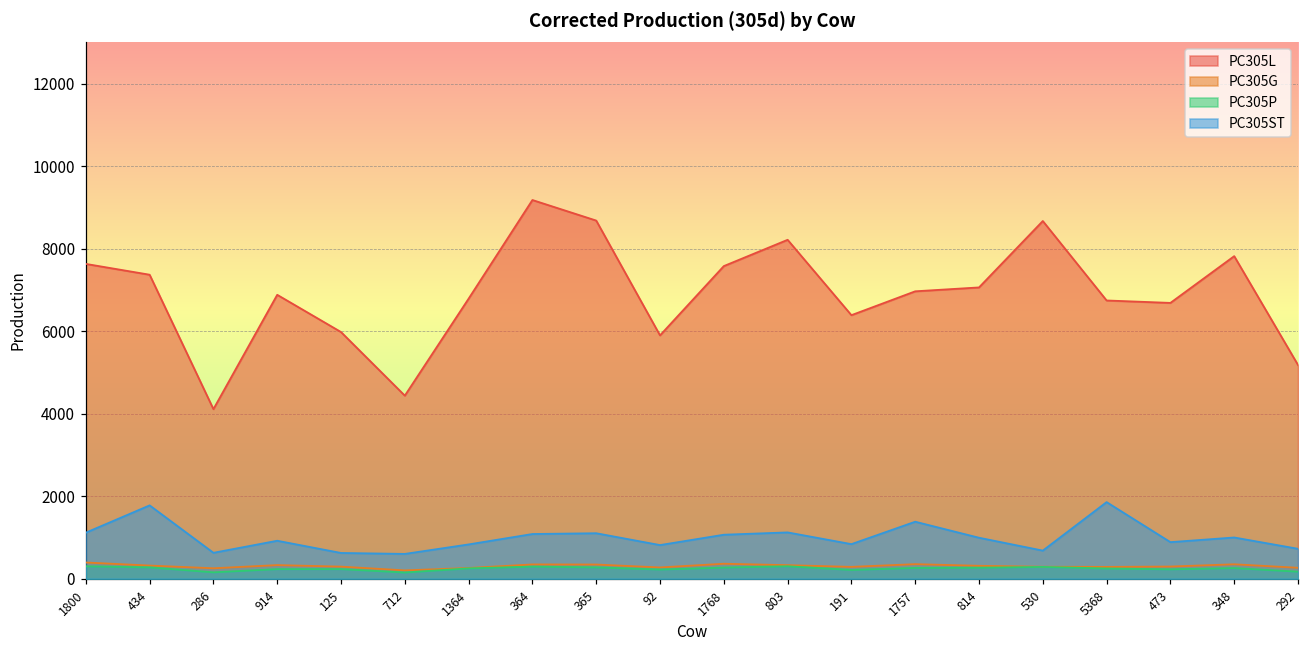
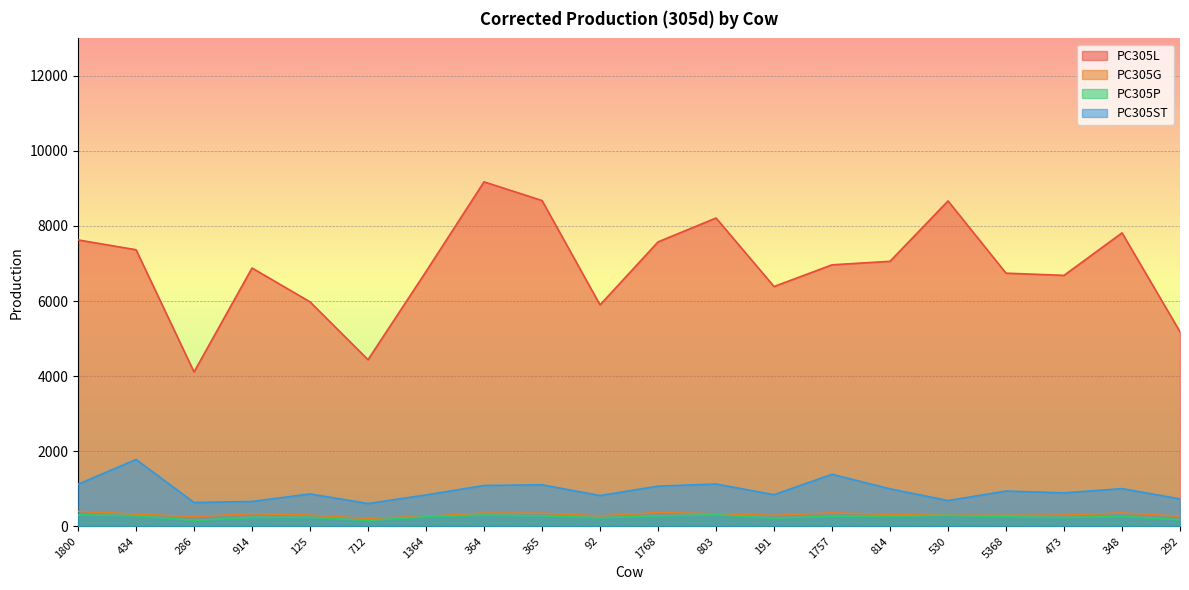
PC305ST, 914: 900 -> 700
PC305ST, 125: 600 -> 900
PC305ST, 5368: 1900 -> 900
